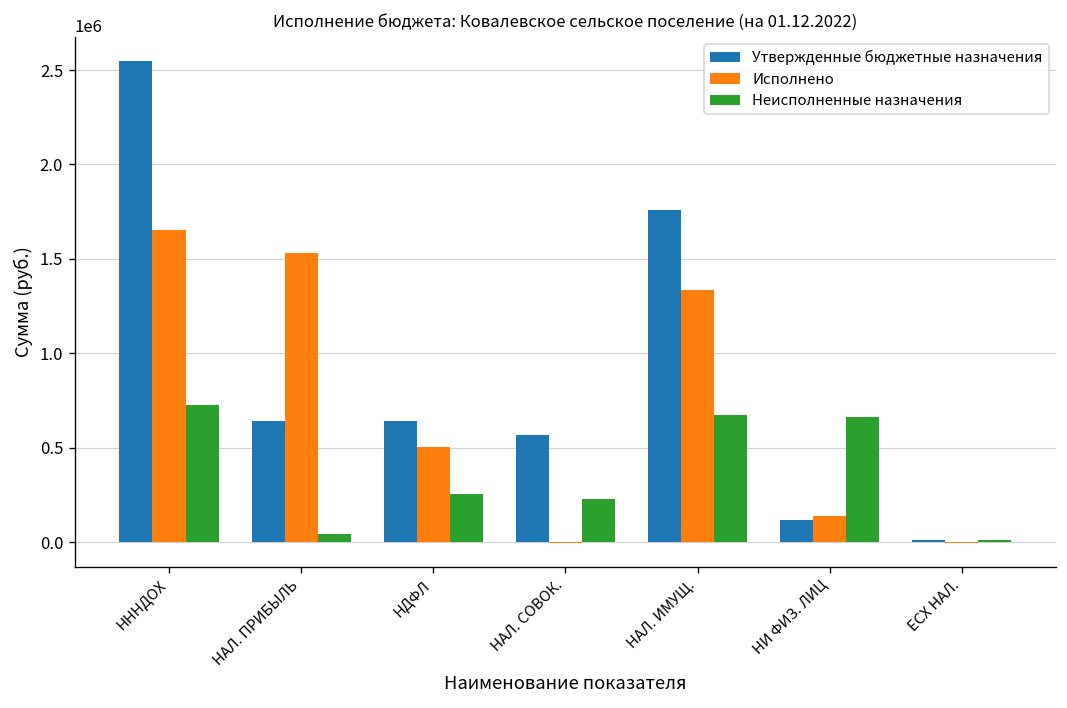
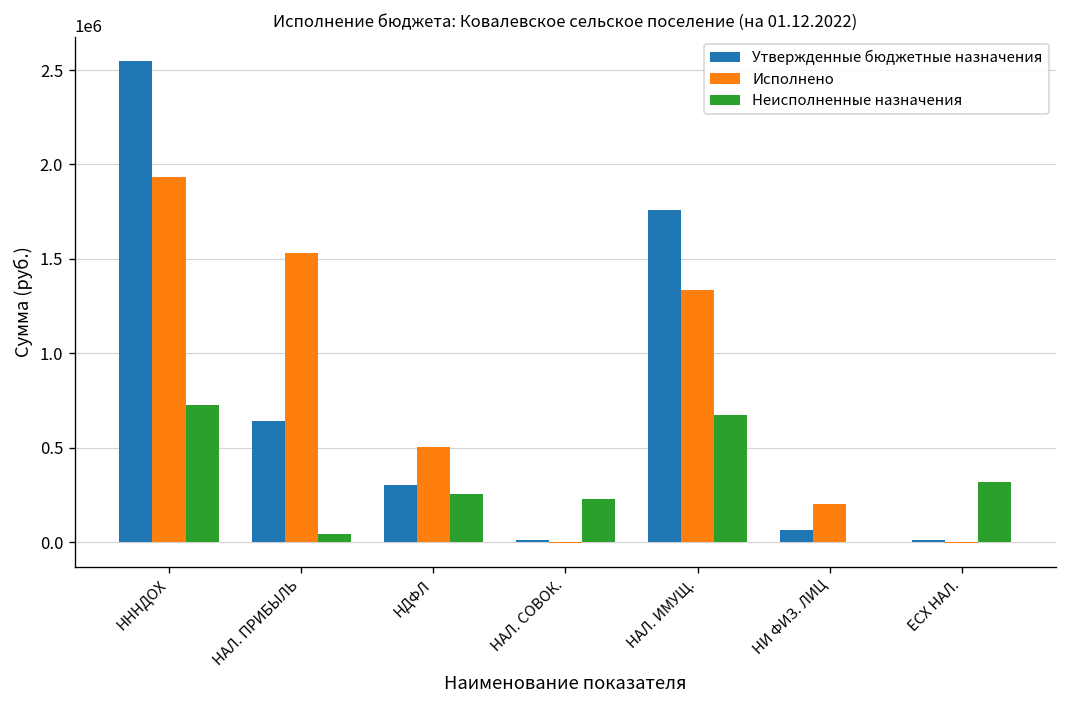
Исполнено, НННДОХ: 1650000 -> 1940000
Утвержденные бюджетные назначения, НДФЛ: 640000 -> 300000
Утвержденные бюджетные назначения, НАЛ. СОВОК.: 570000 -> 10000
Утвержденные бюджетные назначения, НИ ФИЗ. ЛИЦ: 120000 -> 70000
Исполнено, НИ ФИЗ. ЛИЦ: 140000 -> 200000
Неисполненные назначения, НИ ФИЗ. ЛИЦ: 660000 -> 0
Неисполненные назначения, ЕСХ НАЛ.: 10000 -> 320000
